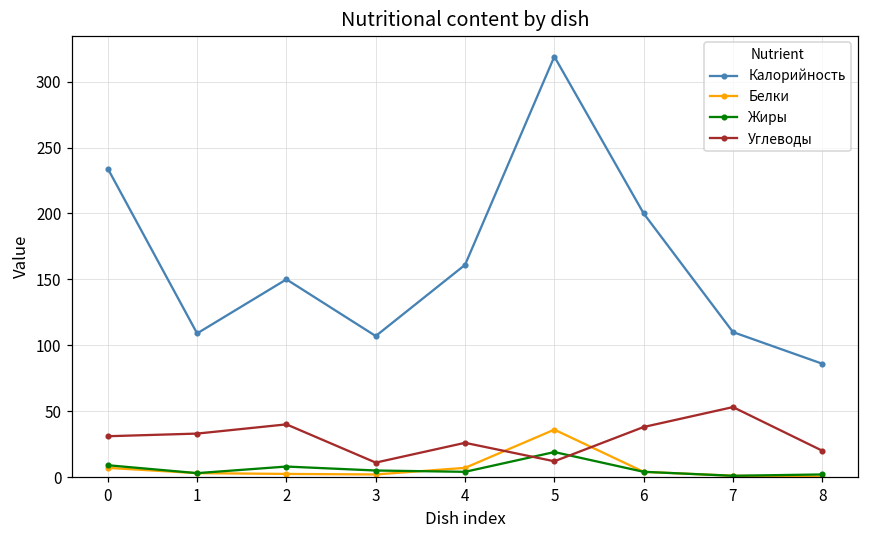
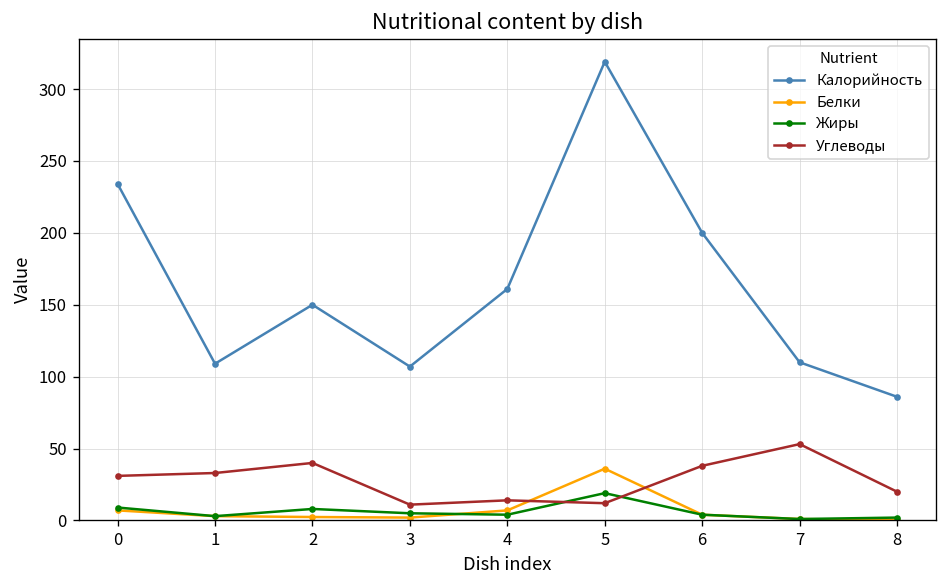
Углеводы, 4: 26 -> 14
